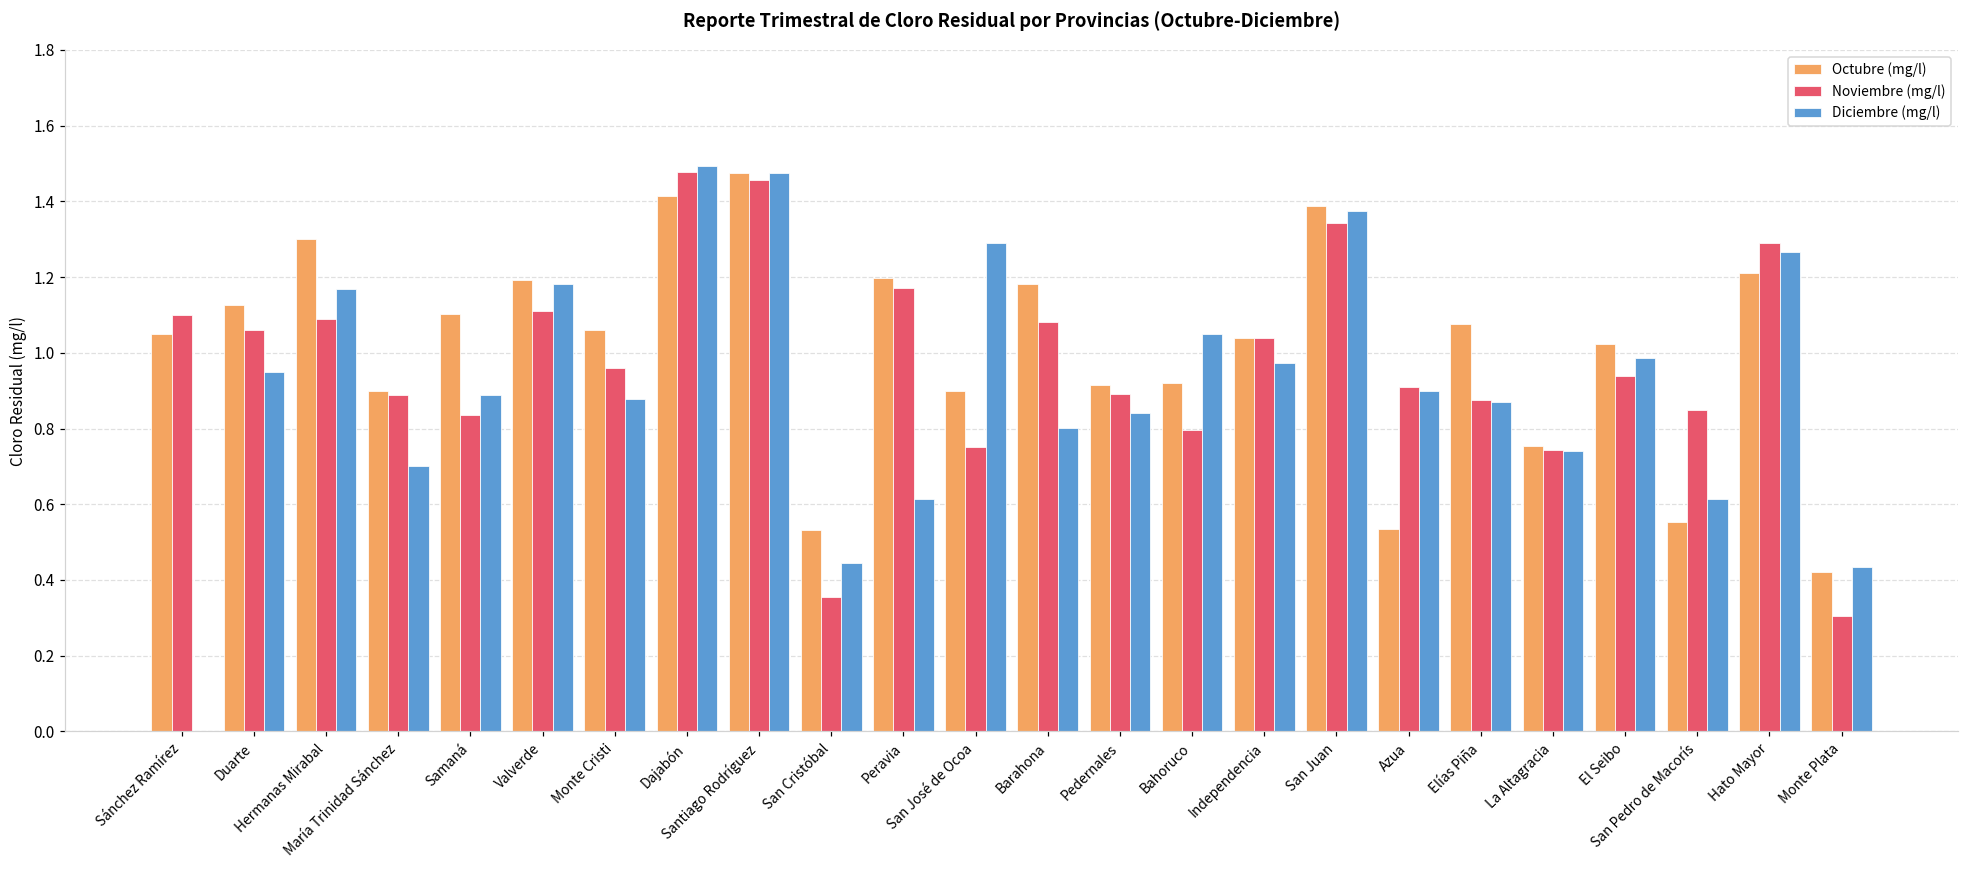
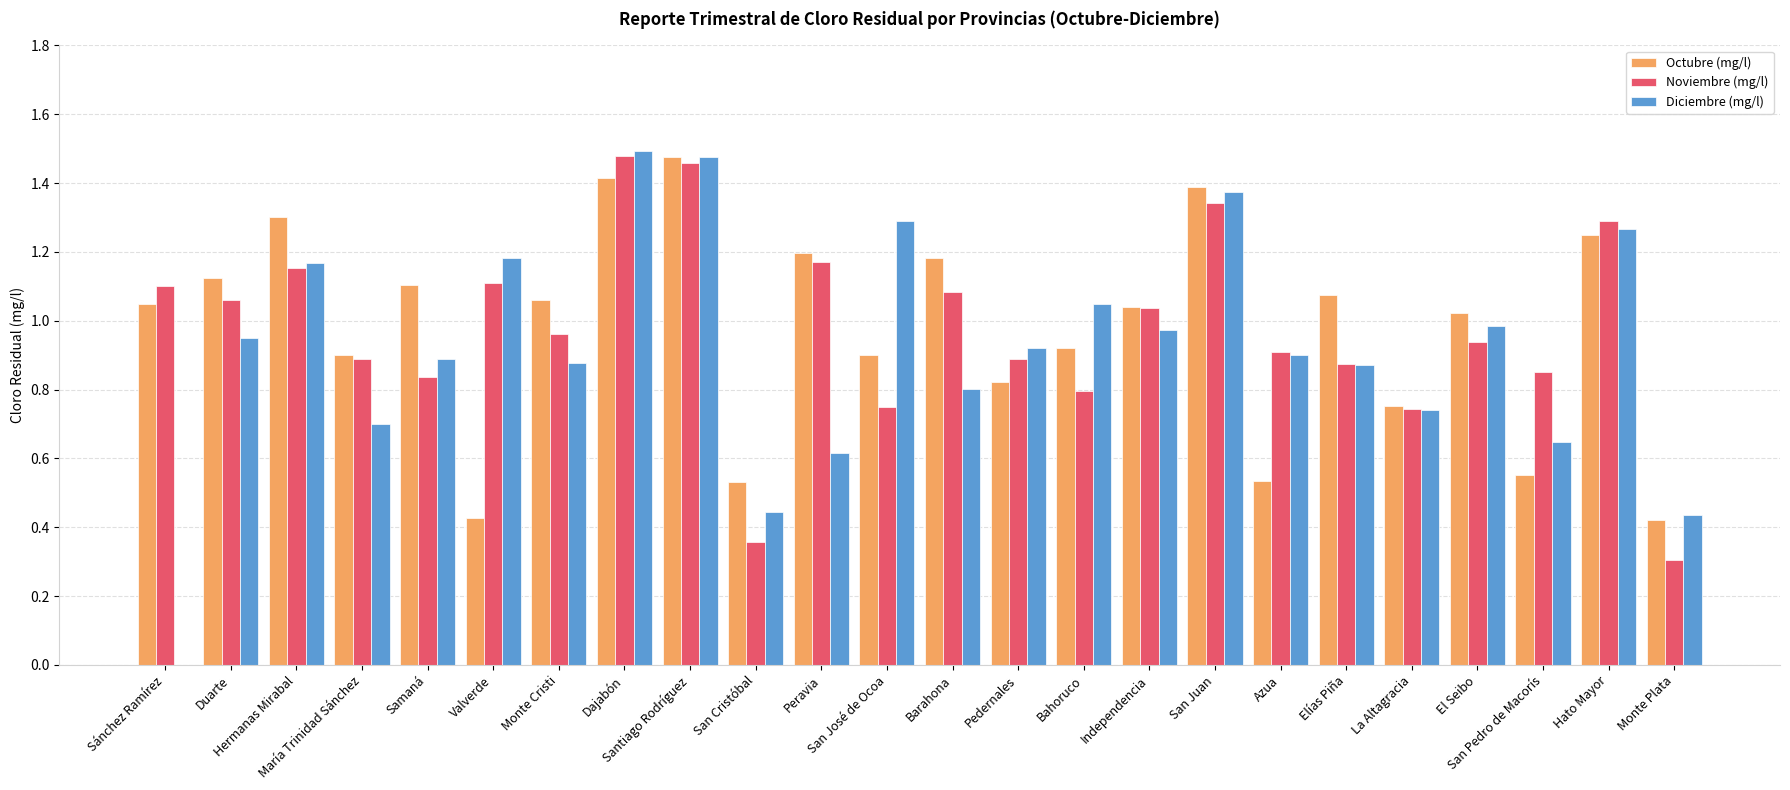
Noviembre (mg/l), Hermanas Mirabal: 1.09 -> 1.15
Octubre (mg/l), Valverde: 1.19 -> 0.43
Octubre (mg/l), Pedernales: 0.92 -> 0.82
Diciembre (mg/l), Pedernales: 0.84 -> 0.92
Diciembre (mg/l), San Pedro de Macorís: 0.62 -> 0.65
Octubre (mg/l), Hato Mayor: 1.21 -> 1.25
